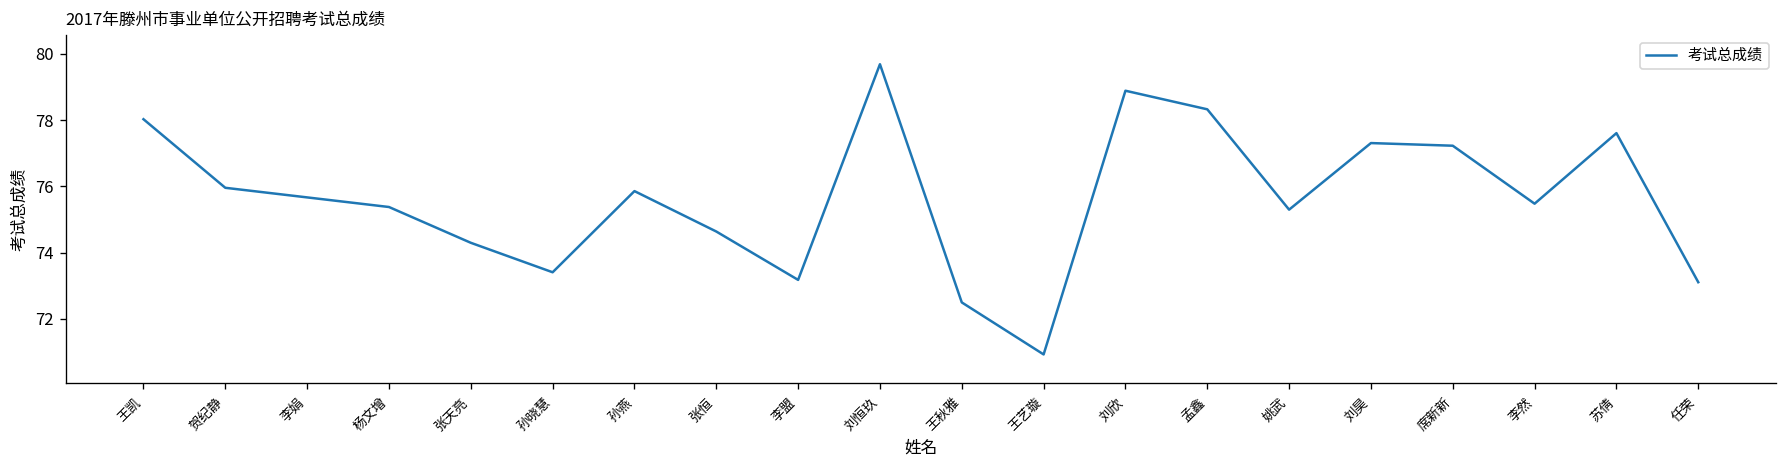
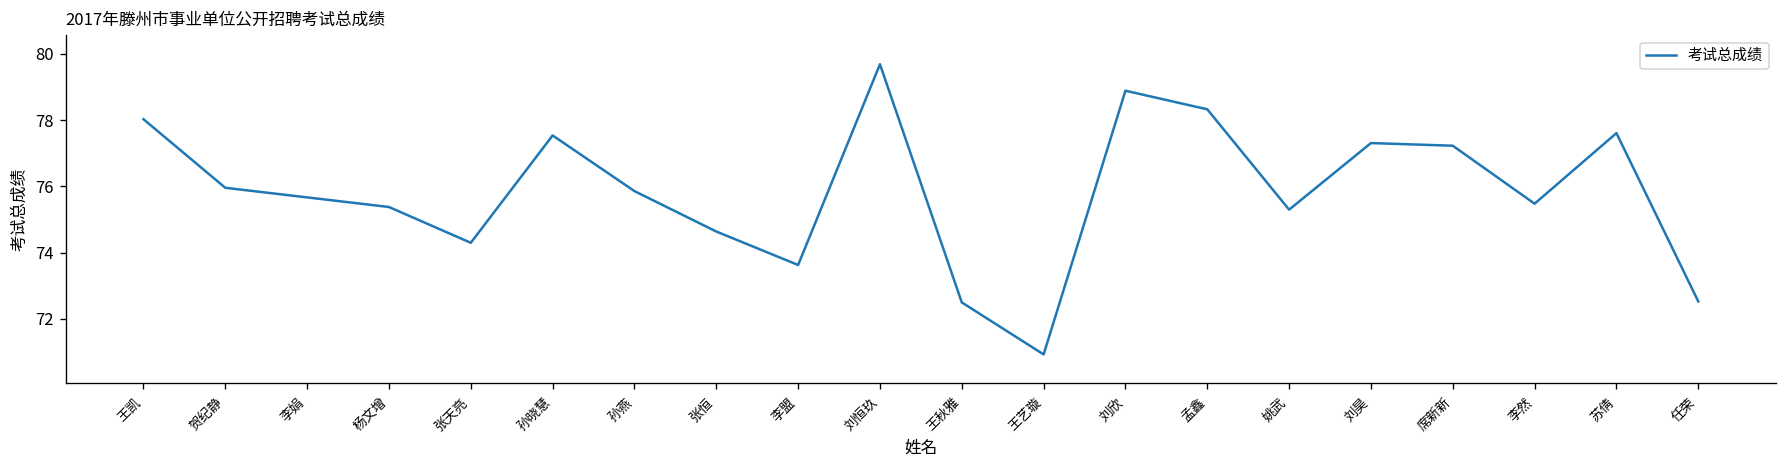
孙晓慧: 73.4 -> 77.5
李盟: 73.2 -> 73.6
任荣: 73.1 -> 72.5
